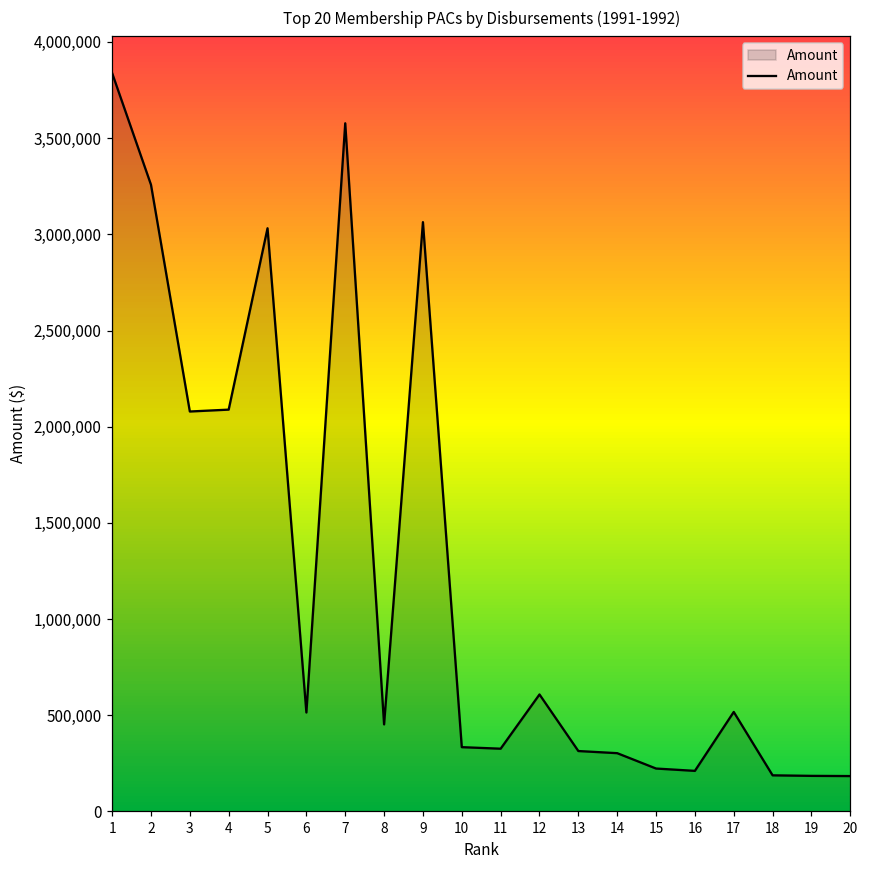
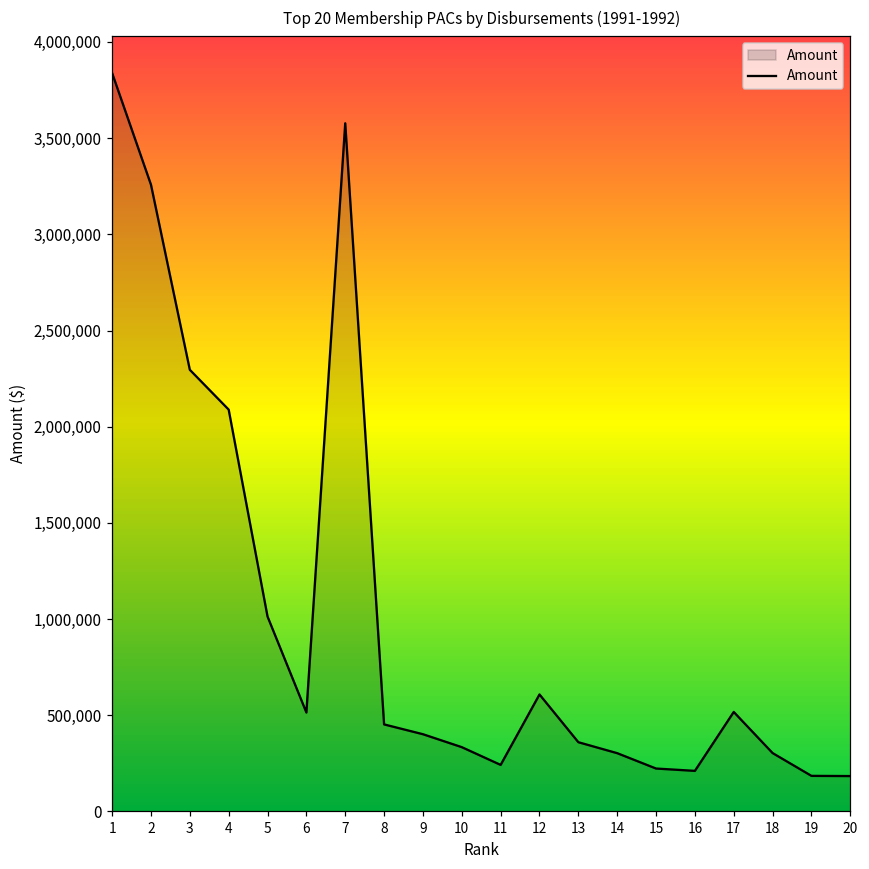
3: 2,080,000 -> 2,300,000
5: 3,030,000 -> 1,010,000
9: 3,060,000 -> 400,000
11: 330,000 -> 240,000
13: 310,000 -> 360,000
18: 190,000 -> 300,000
